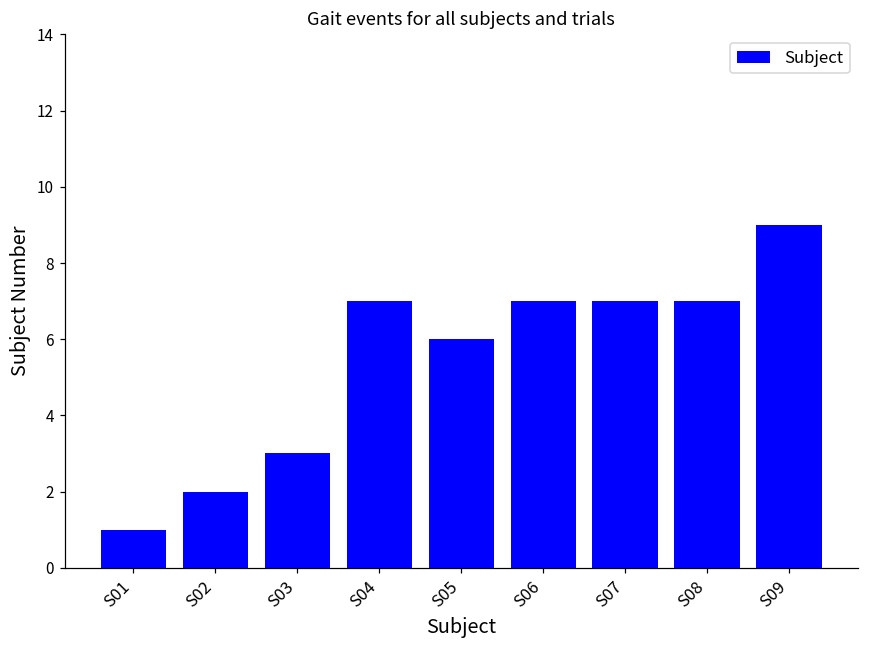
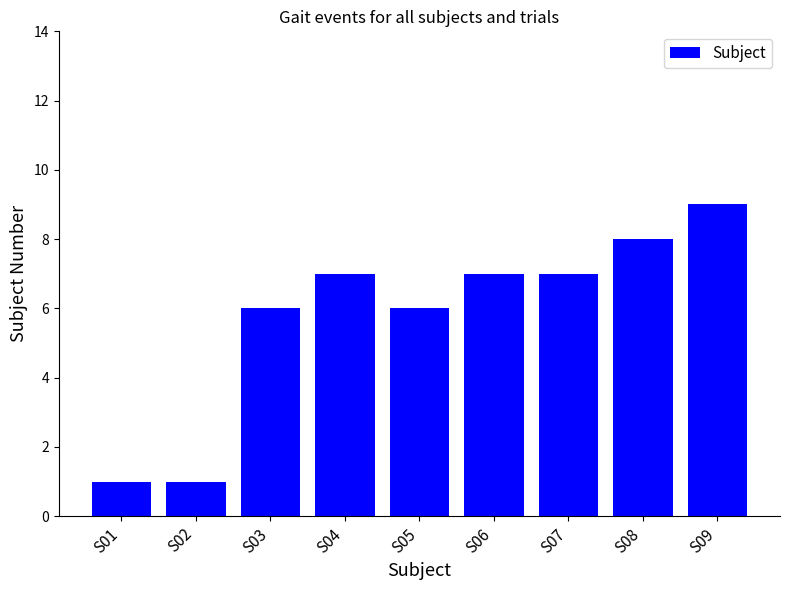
S02: 2 -> 1
S03: 3 -> 6
S08: 7 -> 8
